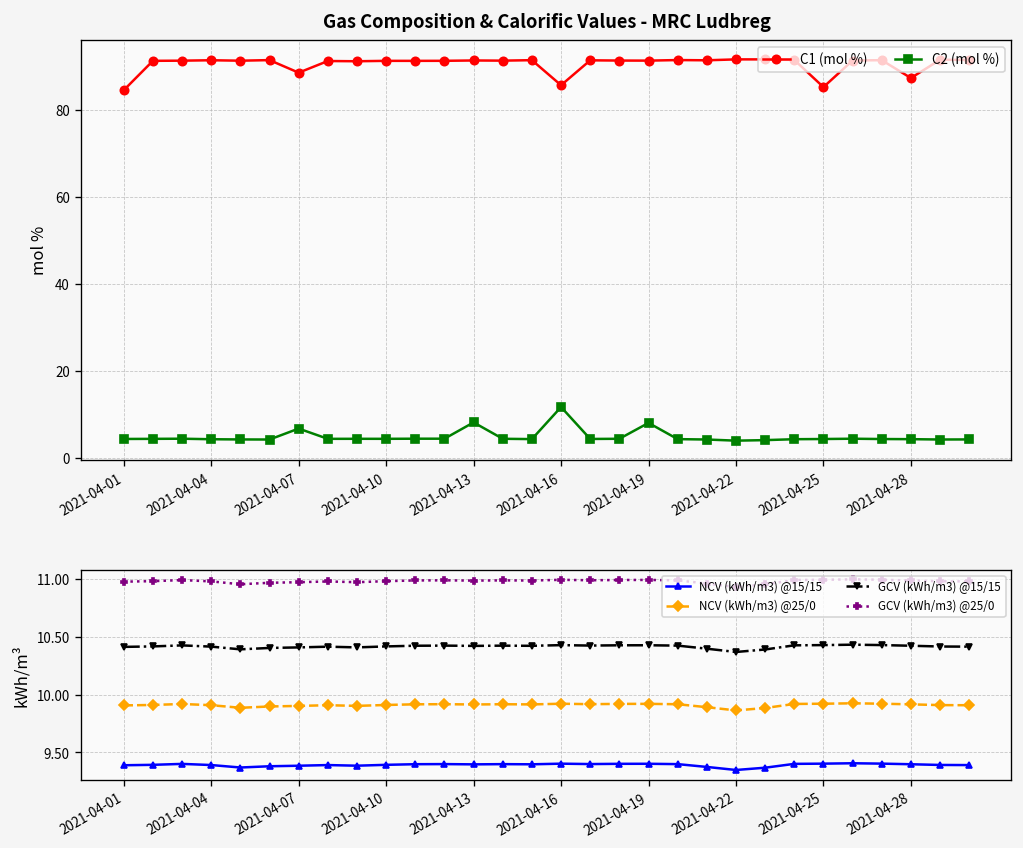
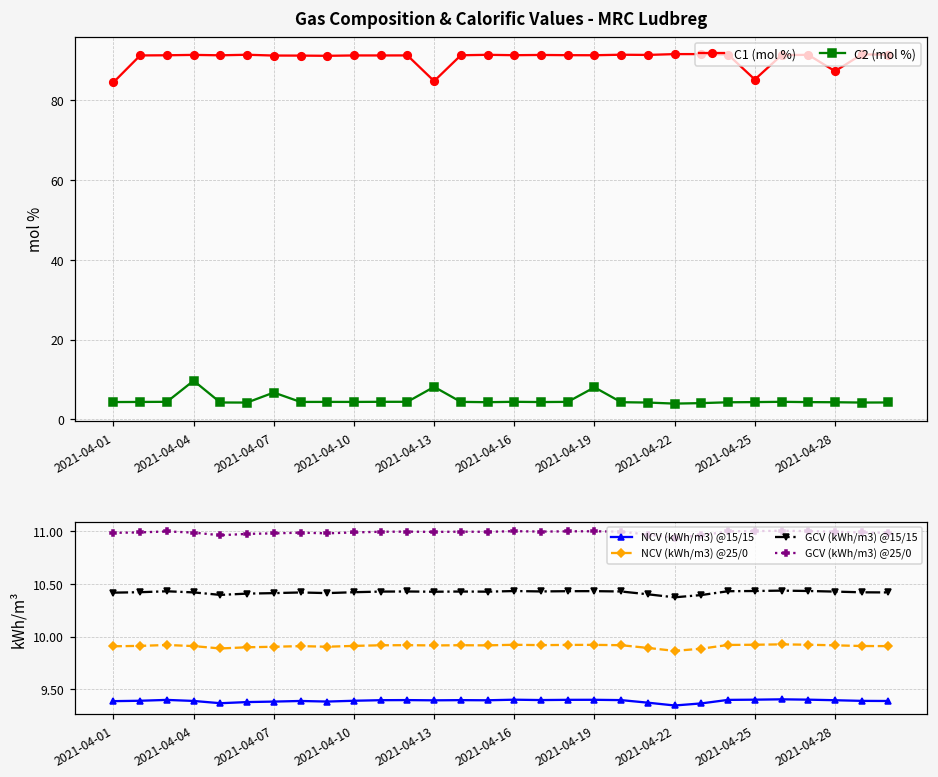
Gas Composition & Calorific Values - MRC Ludbreg, C2 (mol %), 2021-04-04: 4 -> 10
Gas Composition & Calorific Values - MRC Ludbreg, C1 (mol %), 2021-04-07: 88 -> 91
Gas Composition & Calorific Values - MRC Ludbreg, C1 (mol %), 2021-04-13: 91 -> 85
Gas Composition & Calorific Values - MRC Ludbreg, C1 (mol %), 2021-04-16: 86 -> 91
Gas Composition & Calorific Values - MRC Ludbreg, C2 (mol %), 2021-04-16: 12 -> 4
